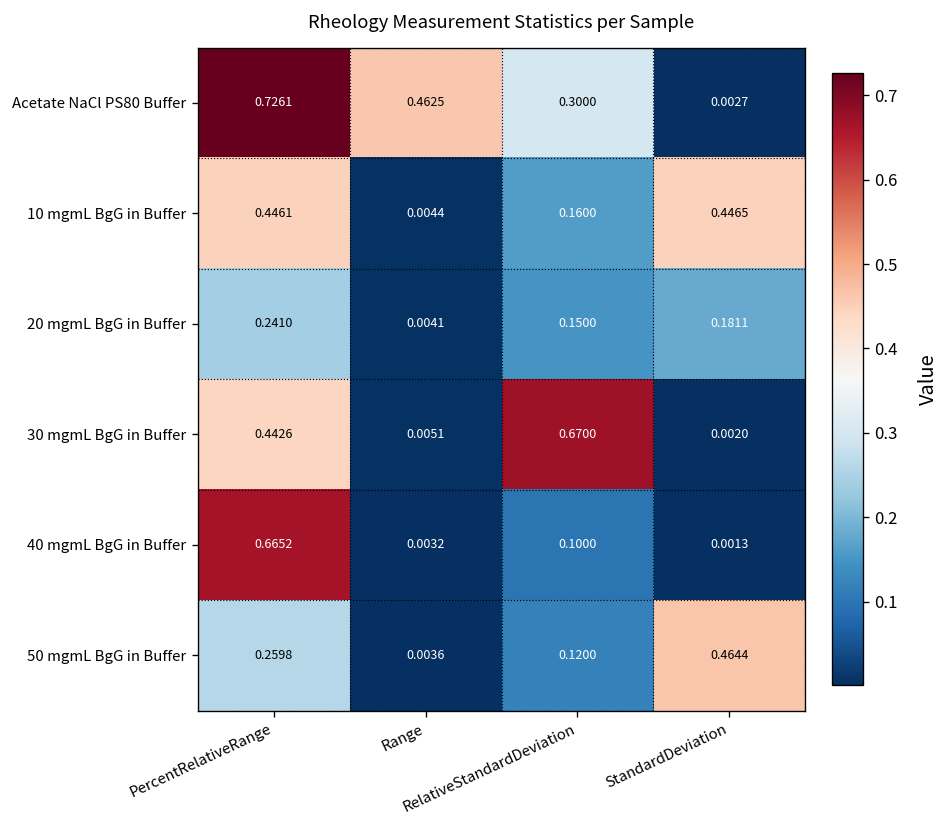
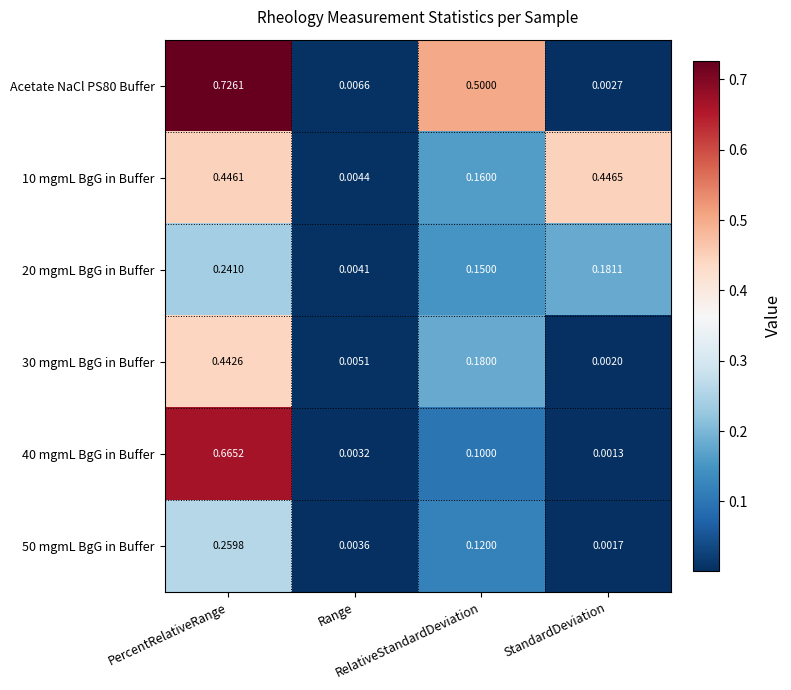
Acetate NaCl PS80 Buffer, Range: 0.4625 -> 0.0066
Acetate NaCl PS80 Buffer, RelativeStandardDeviation: 0.3000 -> 0.5000
30 mgmL BgG in Buffer, RelativeStandardDeviation: 0.6700 -> 0.1800
50 mgmL BgG in Buffer, StandardDeviation: 0.4644 -> 0.0017
